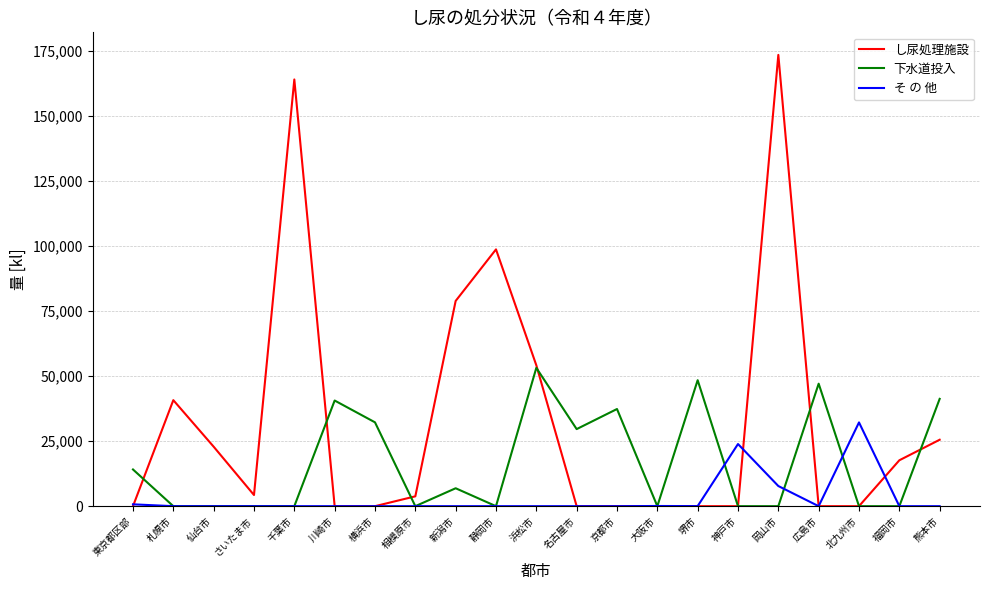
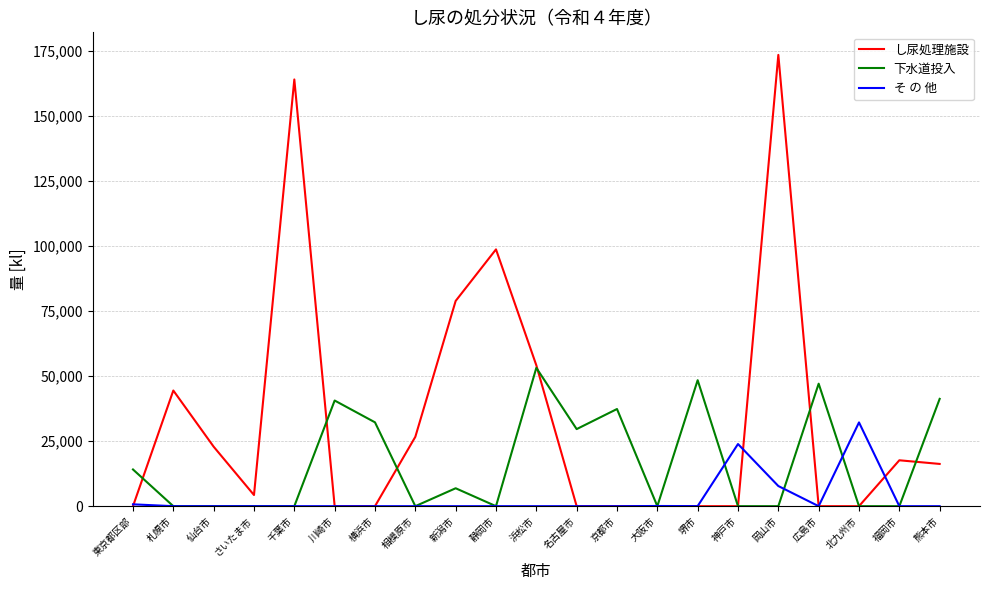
し尿処理施設, 札幌市: 41,000 -> 44,000
し尿処理施設, 相模原市: 4,000 -> 27,000
し尿処理施設, 熊本市: 26,000 -> 16,000
